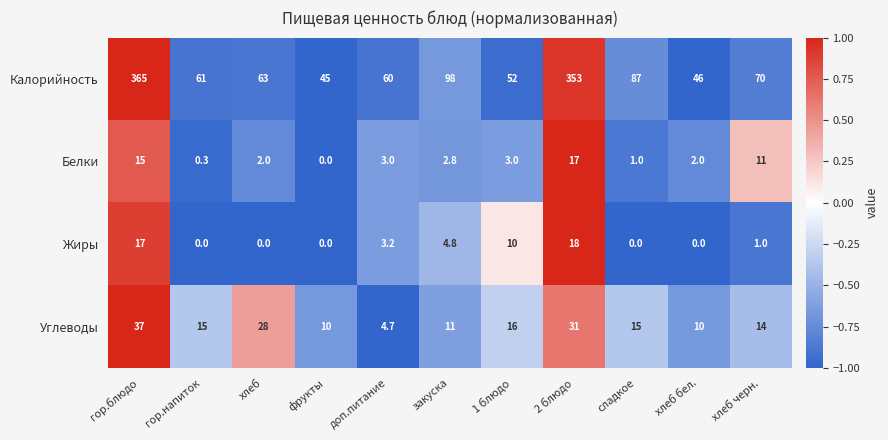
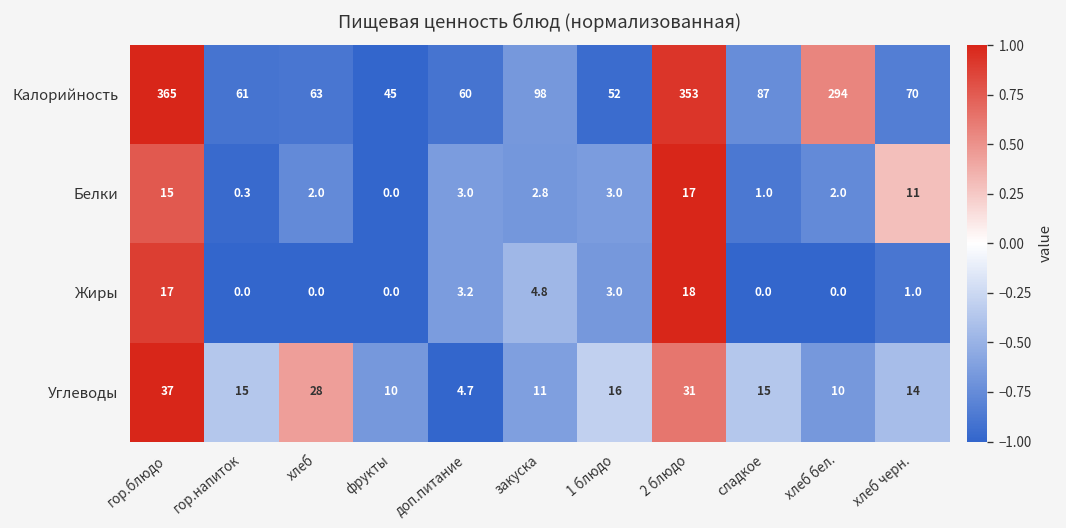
Калорийность, хлеб бел.: 46 -> 294
Жиры, 1 блюдо: 10 -> 3.0
